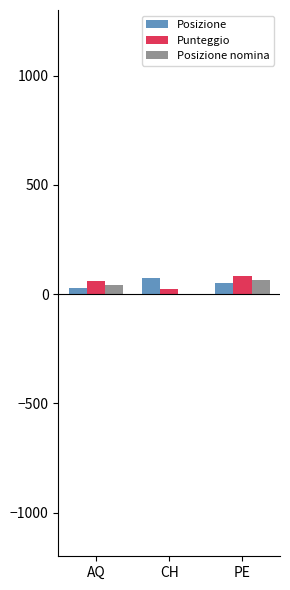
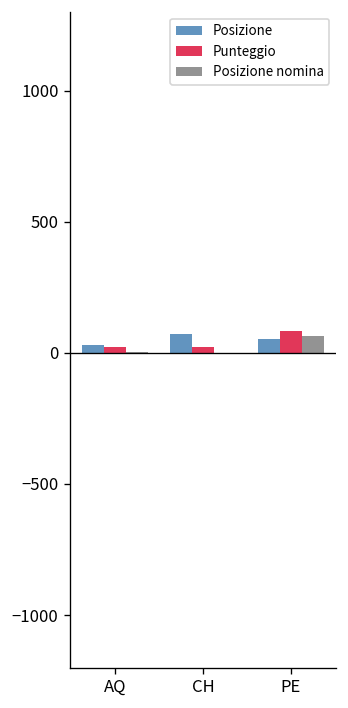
Punteggio, AQ: 60 -> 20
Posizione nomina, AQ: 40 -> 0
